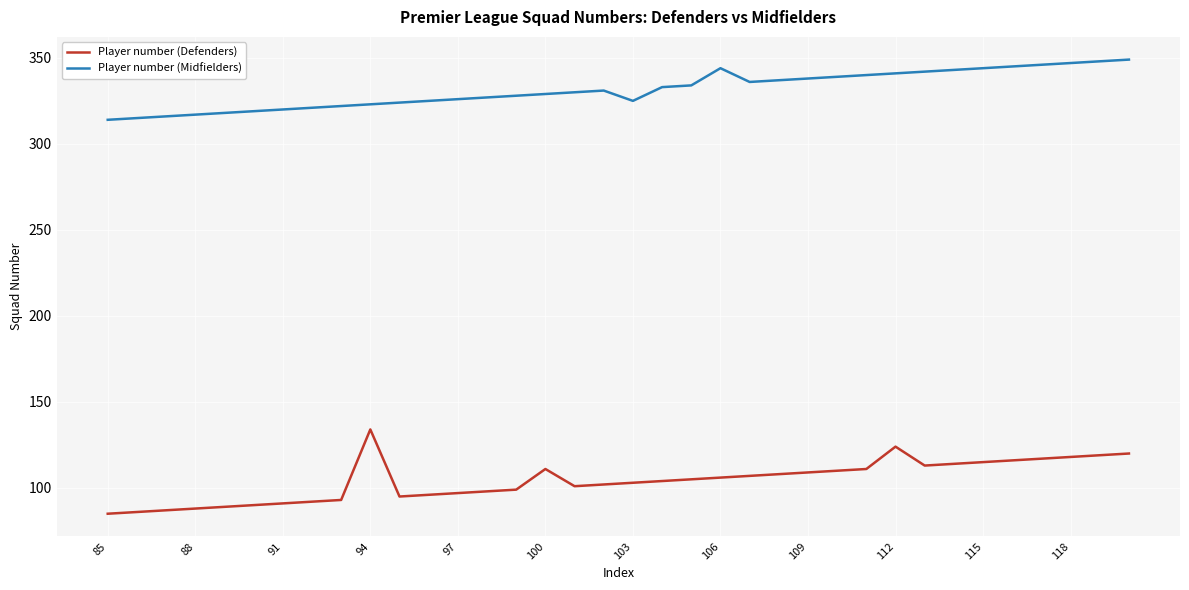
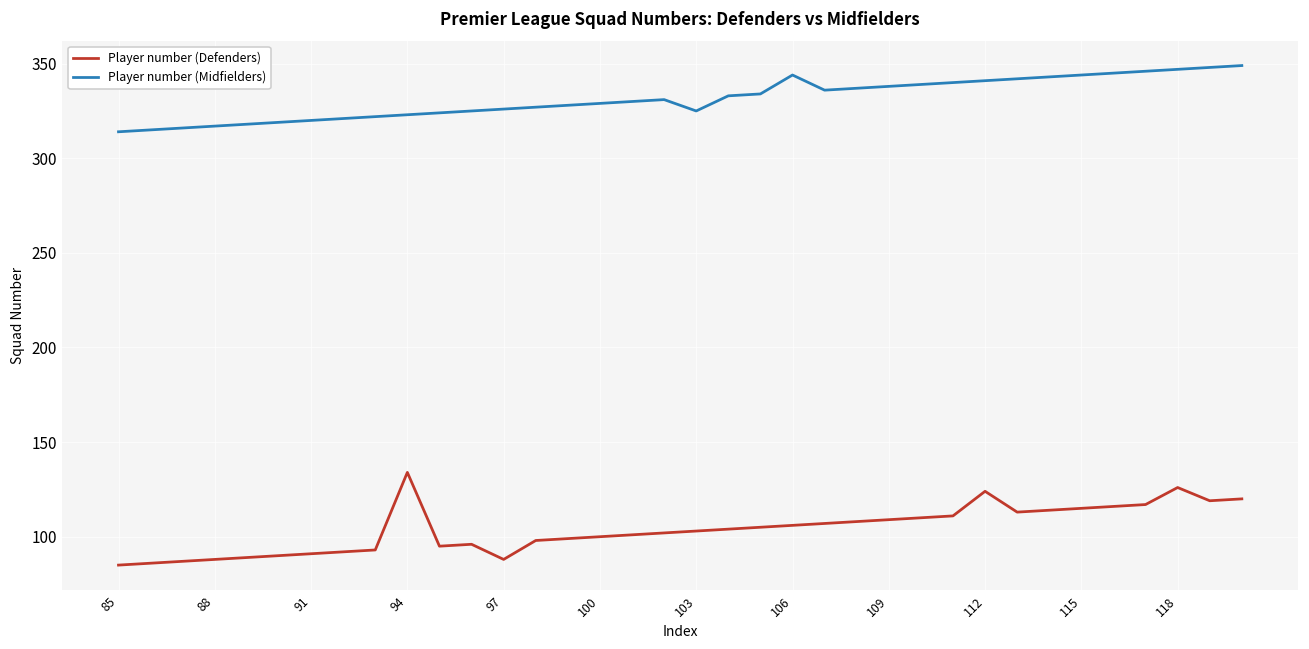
Player number (Defenders), 97: 97 -> 88
Player number (Defenders), 100: 111 -> 100
Player number (Defenders), 118: 118 -> 126
